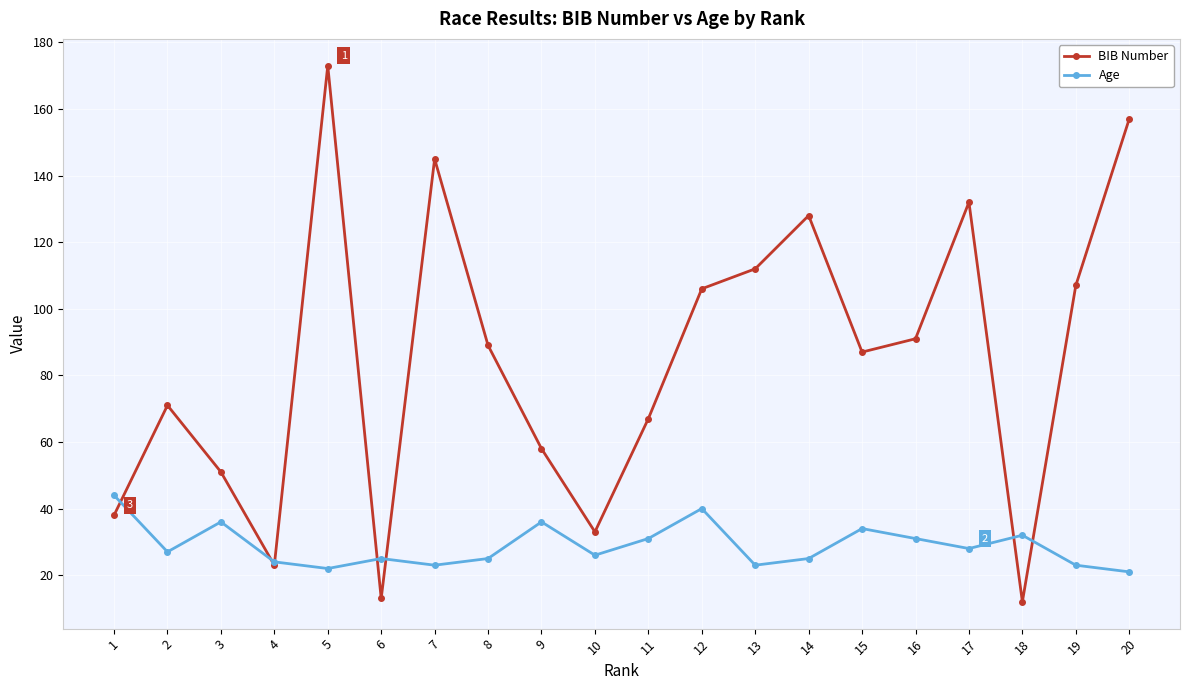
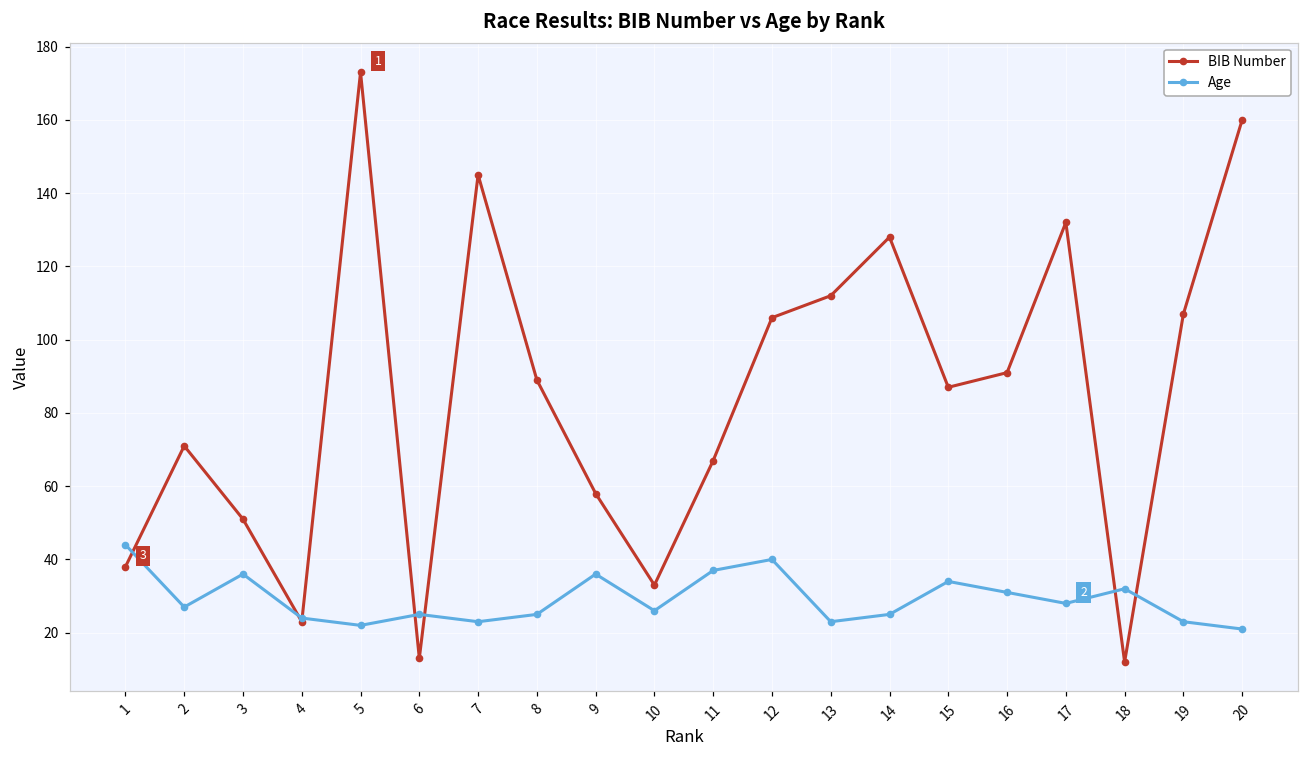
Age, 11: 31 -> 37
BIB Number, 20: 157 -> 160
